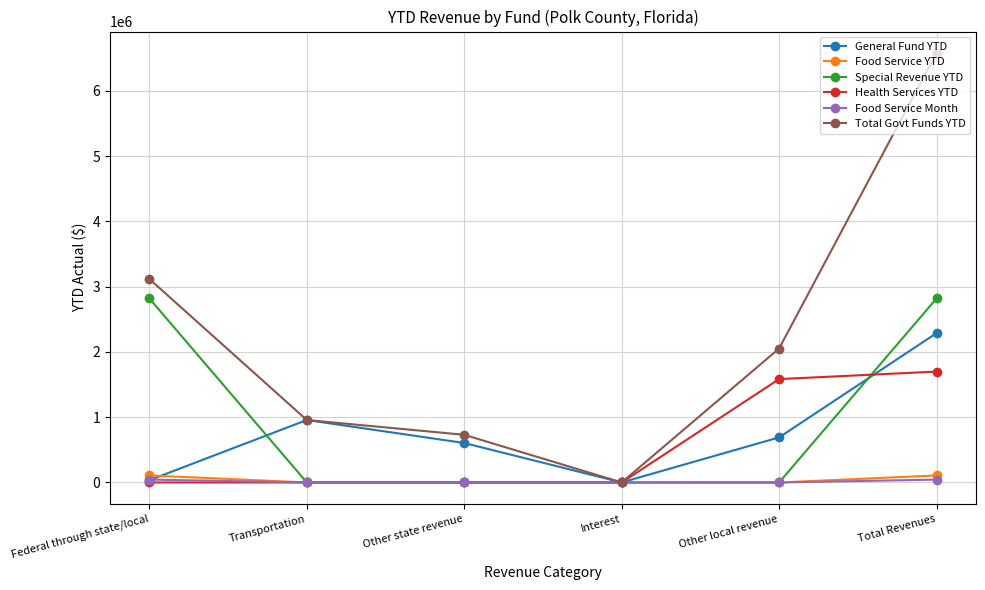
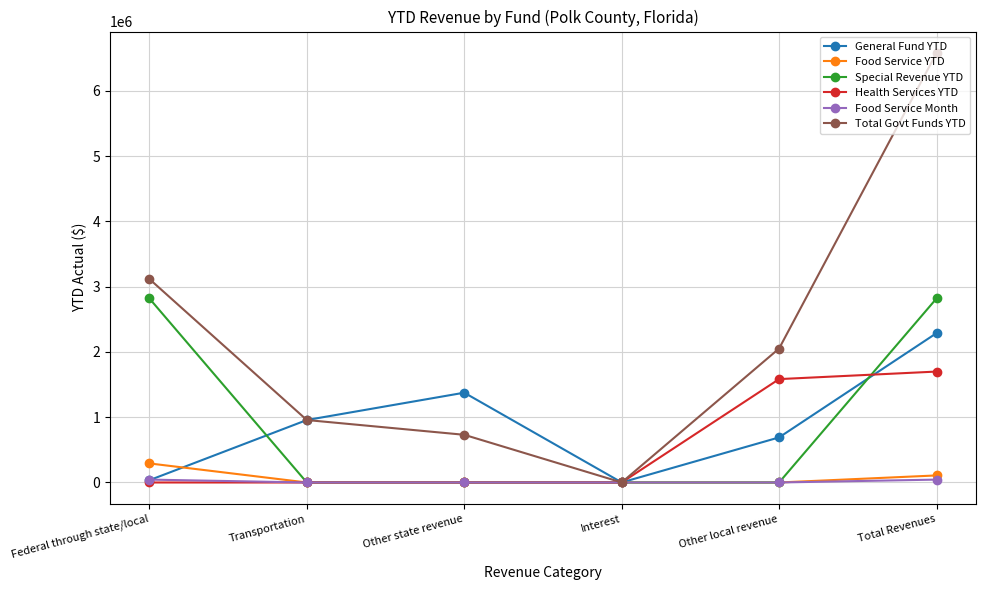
Food Service YTD, Federal through state/local: 100000 -> 300000
General Fund YTD, Other state revenue: 600000 -> 1400000
